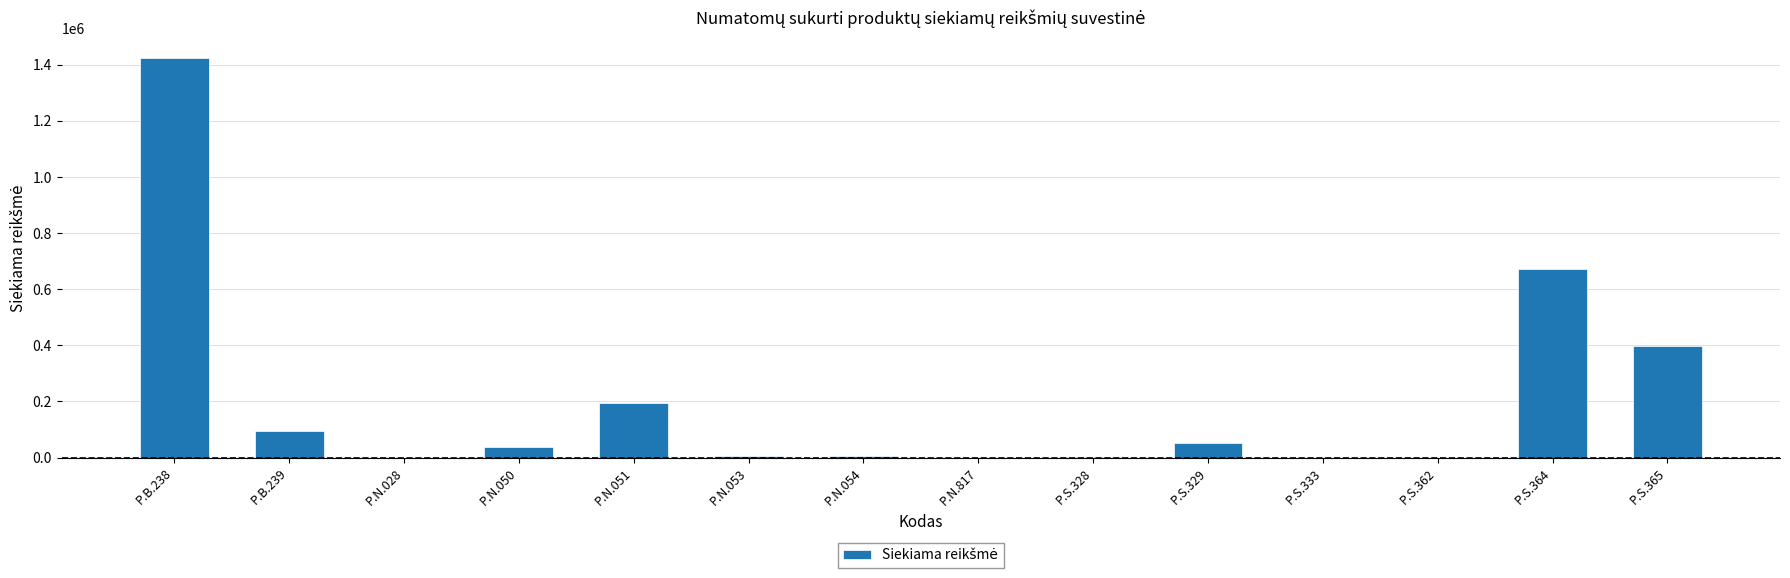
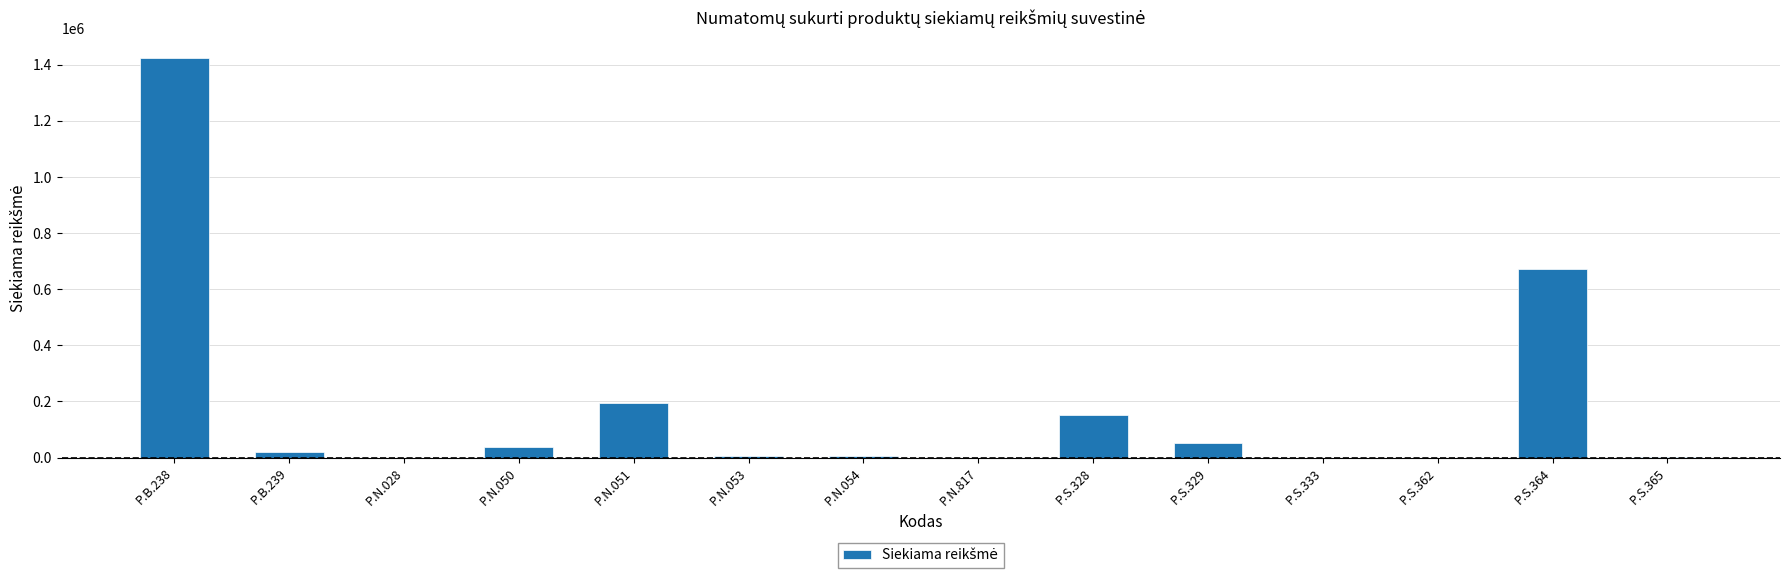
P.B.239: 100000 -> 20000
P.S.328: 0 -> 150000
P.S.365: 400000 -> 0
